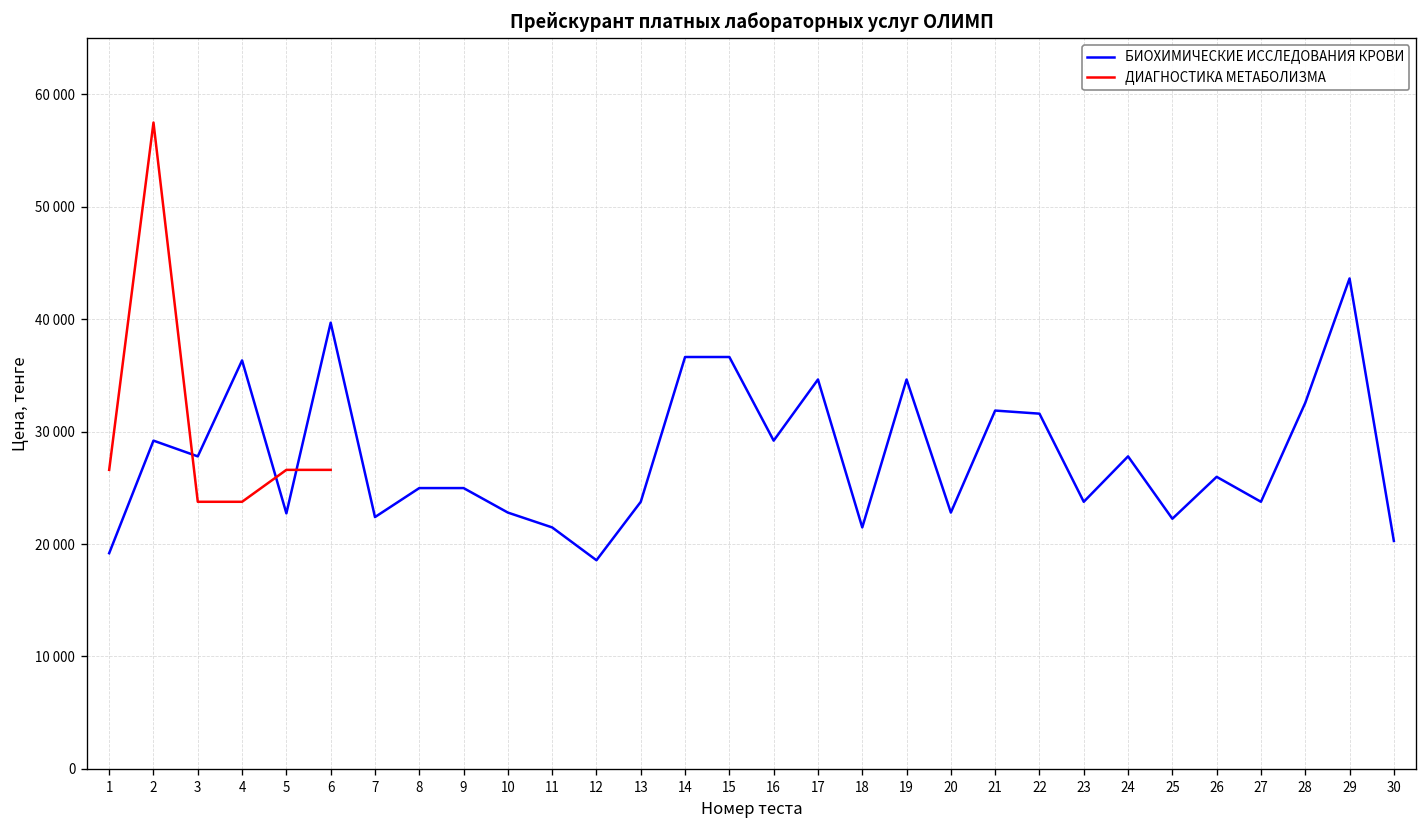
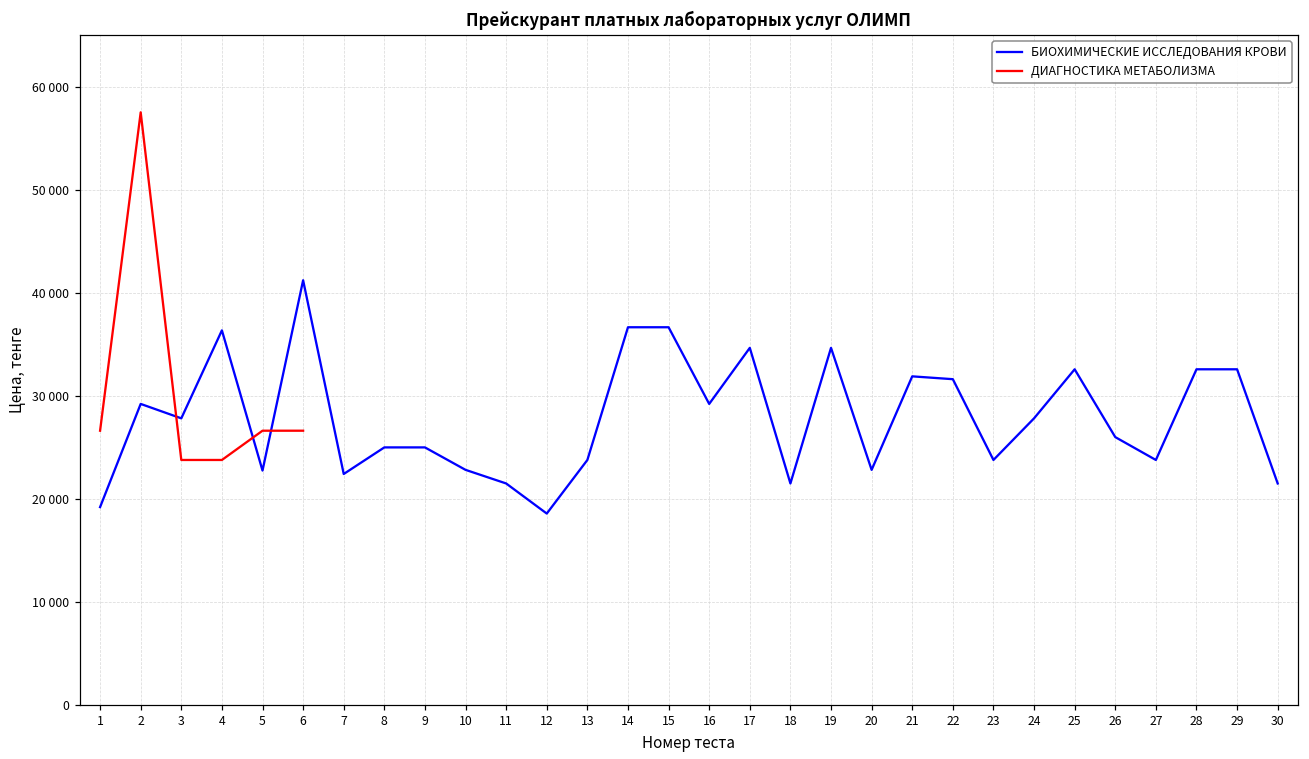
БИОХИМИЧЕСКИЕ ИССЛЕДОВАНИЯ КРОВИ, 6: 40000 -> 41000
БИОХИМИЧЕСКИЕ ИССЛЕДОВАНИЯ КРОВИ, 25: 22000 -> 33000
БИОХИМИЧЕСКИЕ ИССЛЕДОВАНИЯ КРОВИ, 29: 44000 -> 33000
БИОХИМИЧЕСКИЕ ИССЛЕДОВАНИЯ КРОВИ, 30: 20000 -> 21000
